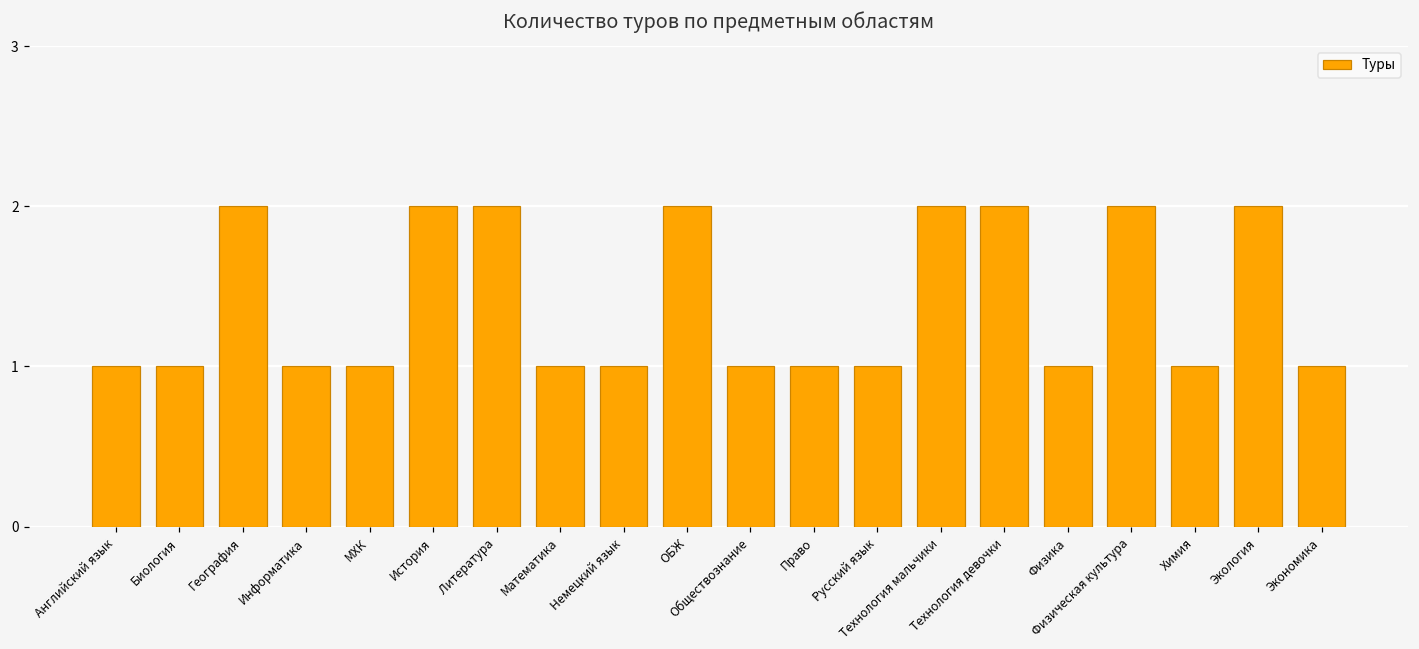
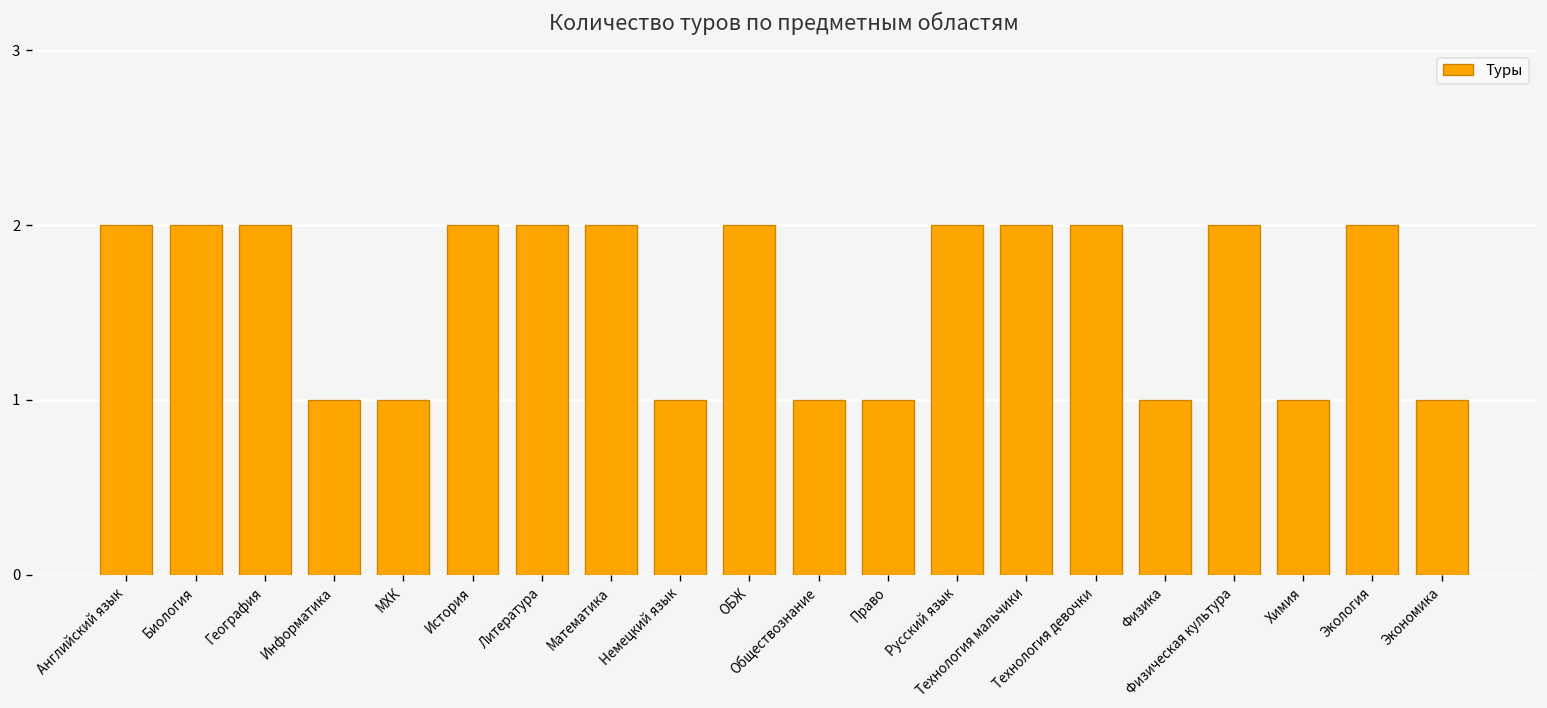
Английский язык: 1 -> 2
Биология: 1 -> 2
Математика: 1 -> 2
Русский язык: 1 -> 2
